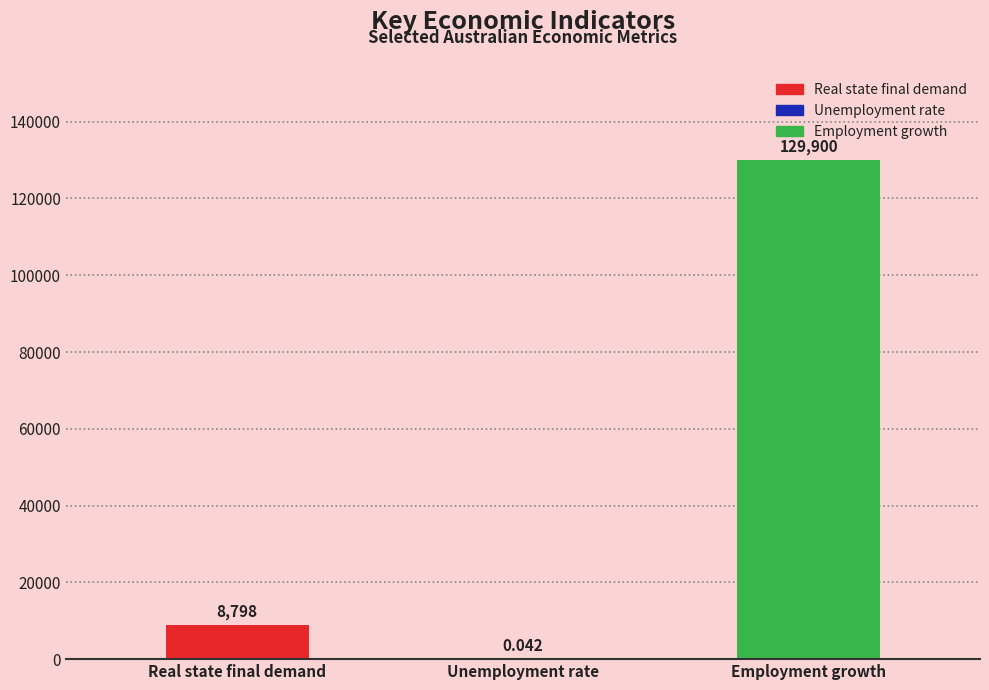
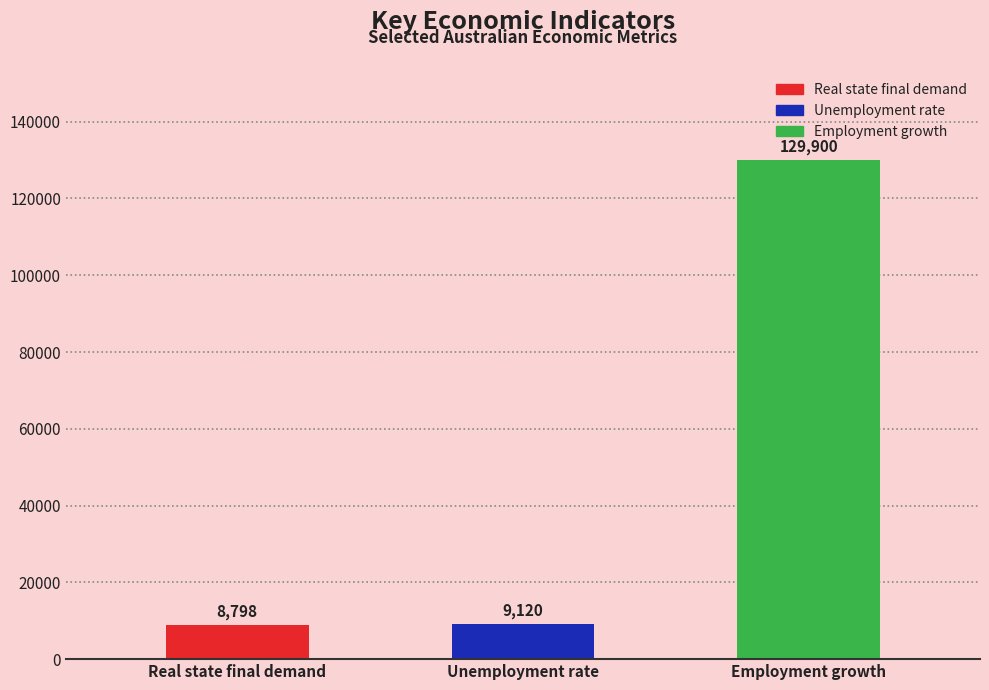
Unemployment rate: 0.042 -> 9,120
